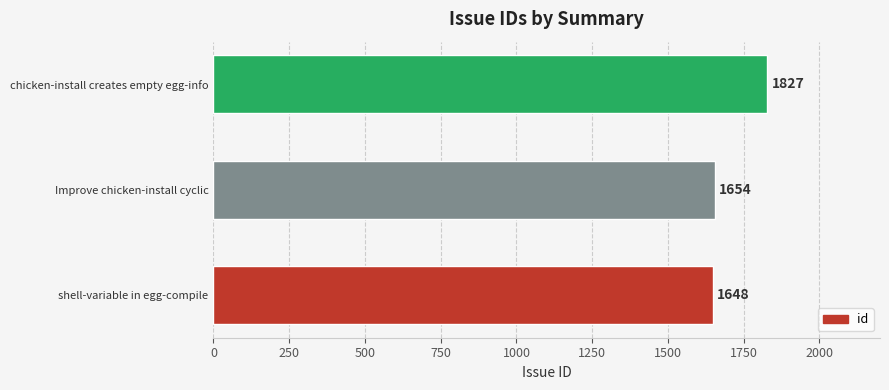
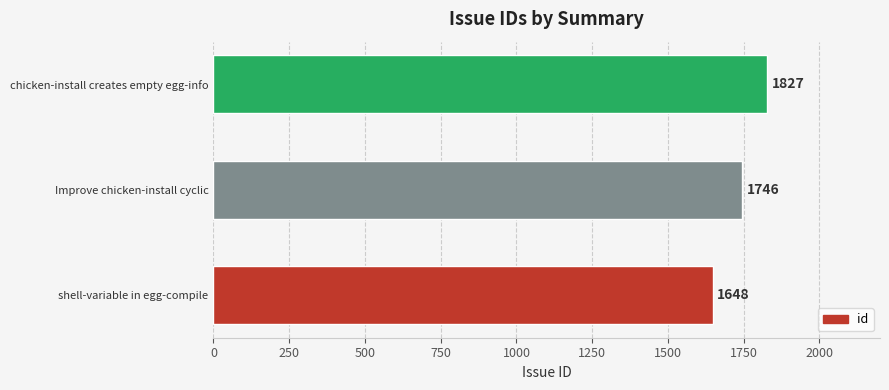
Improve chicken-install cyclic: 1654 -> 1746
